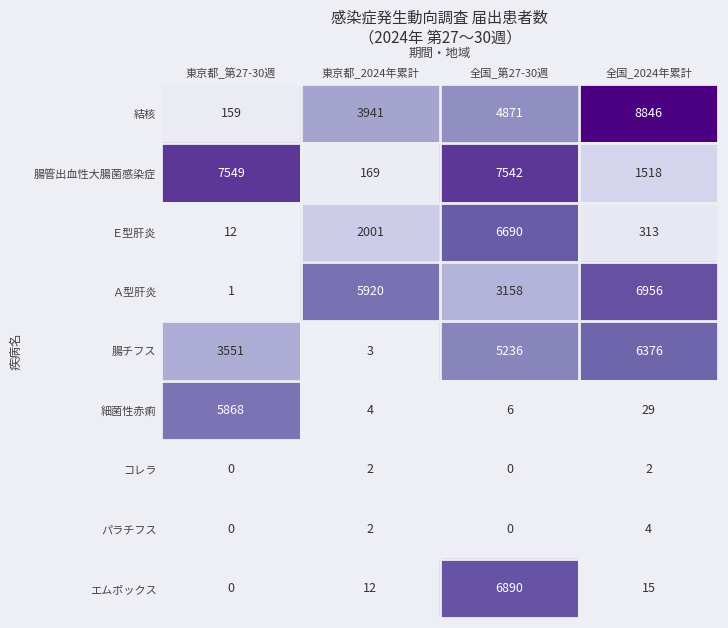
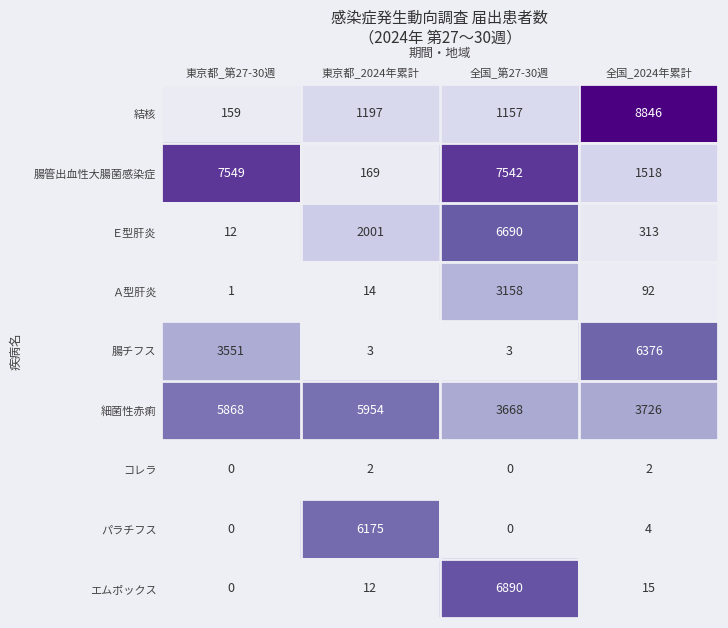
結核, 東京都_2024年累計: 3941 -> 1197
結核, 全国_第27-30週: 4871 -> 1157
Ａ型肝炎, 東京都_2024年累計: 5920 -> 14
Ａ型肝炎, 全国_2024年累計: 6956 -> 92
腸チフス, 全国_第27-30週: 5236 -> 3
細菌性赤痢, 東京都_2024年累計: 4 -> 5954
細菌性赤痢, 全国_第27-30週: 6 -> 3668
細菌性赤痢, 全国_2024年累計: 29 -> 3726
パラチフス, 東京都_2024年累計: 2 -> 6175
